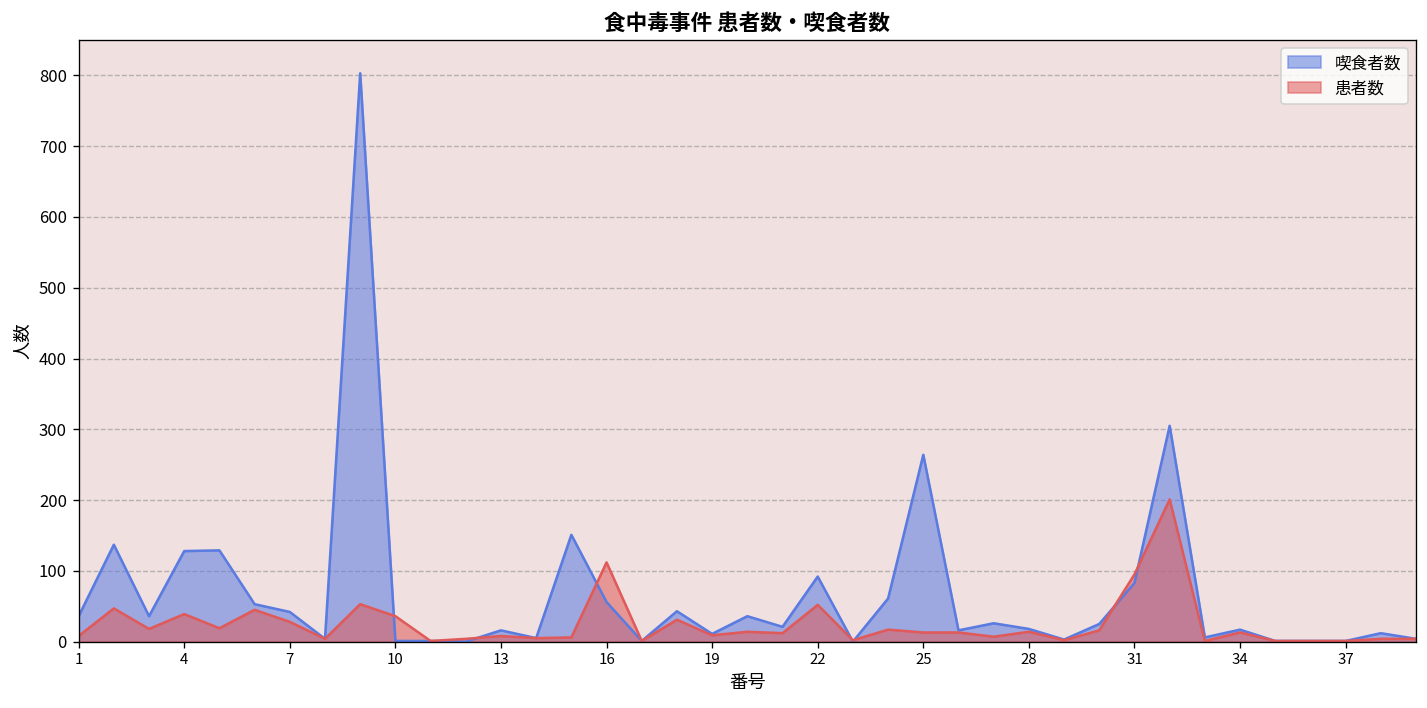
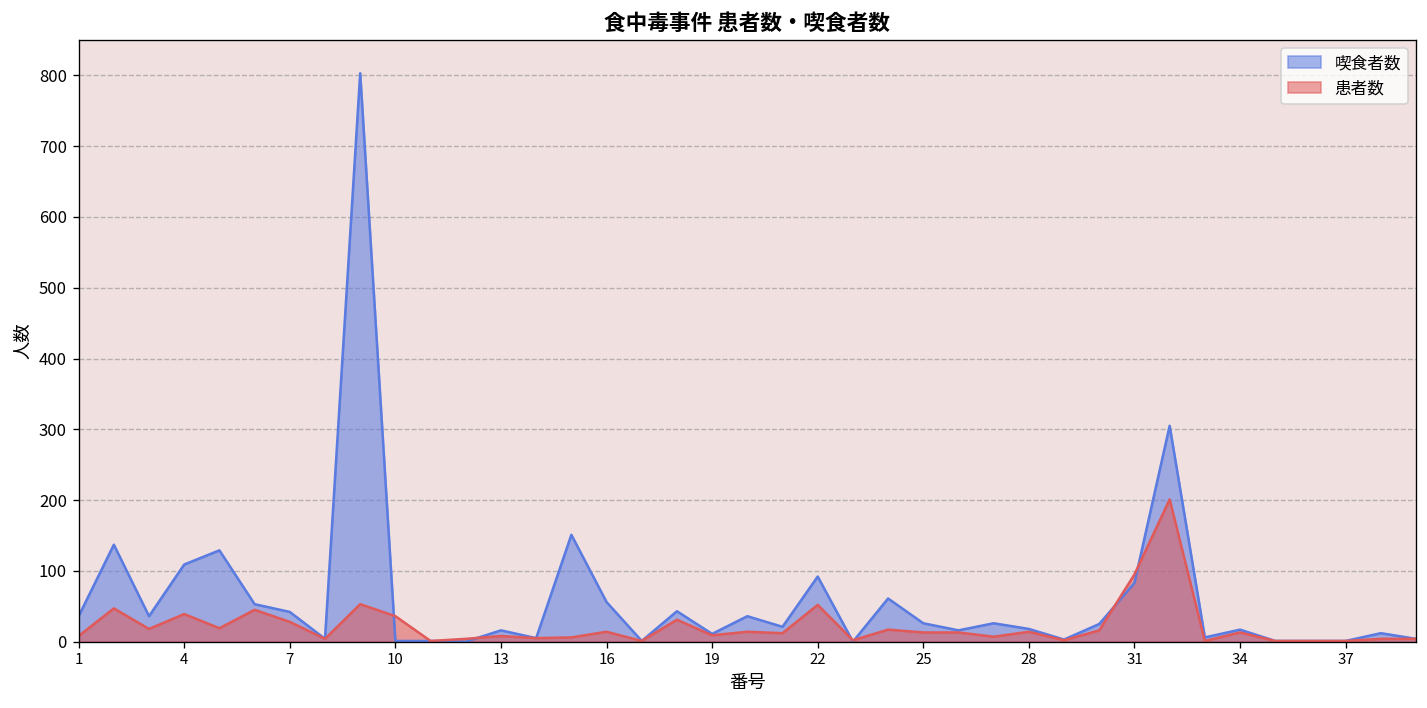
喫食者数, 4: 130 -> 110
患者数, 16: 110 -> 10
喫食者数, 25: 260 -> 30
